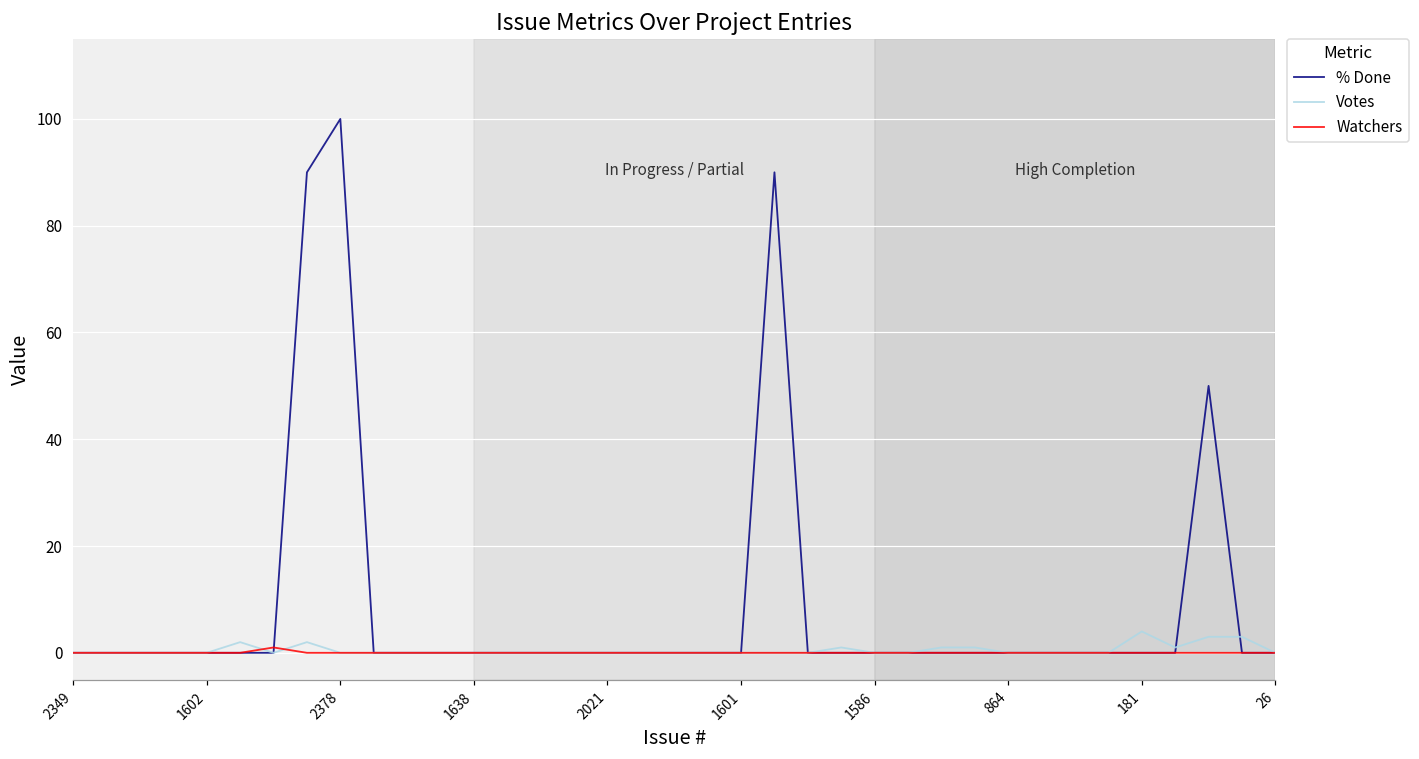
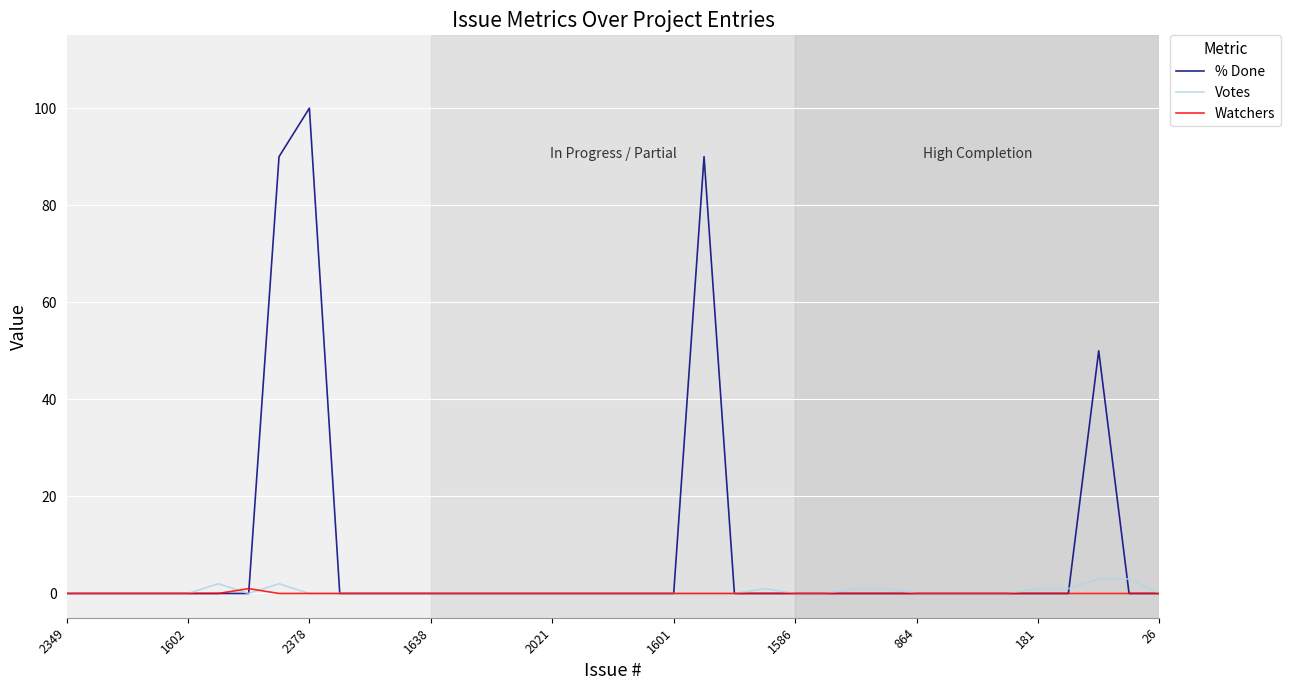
Votes, 181: 4 -> 1
